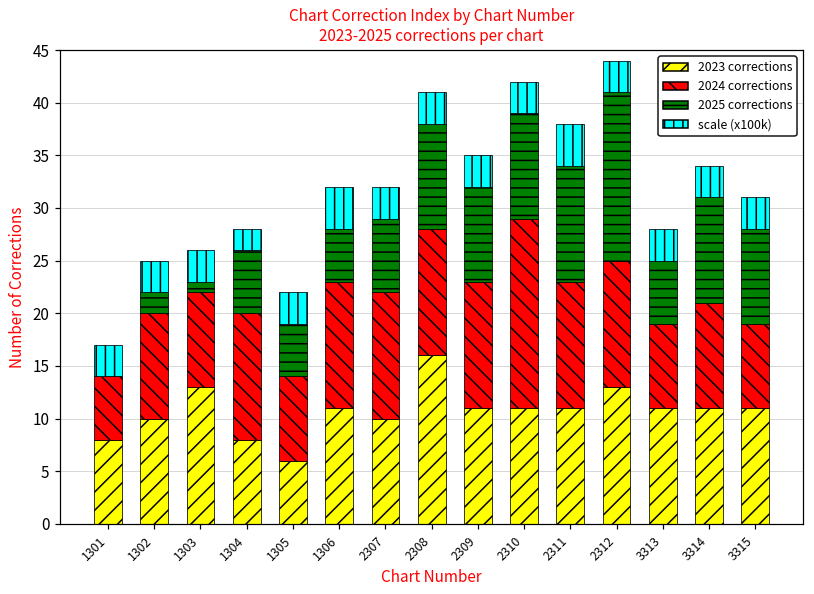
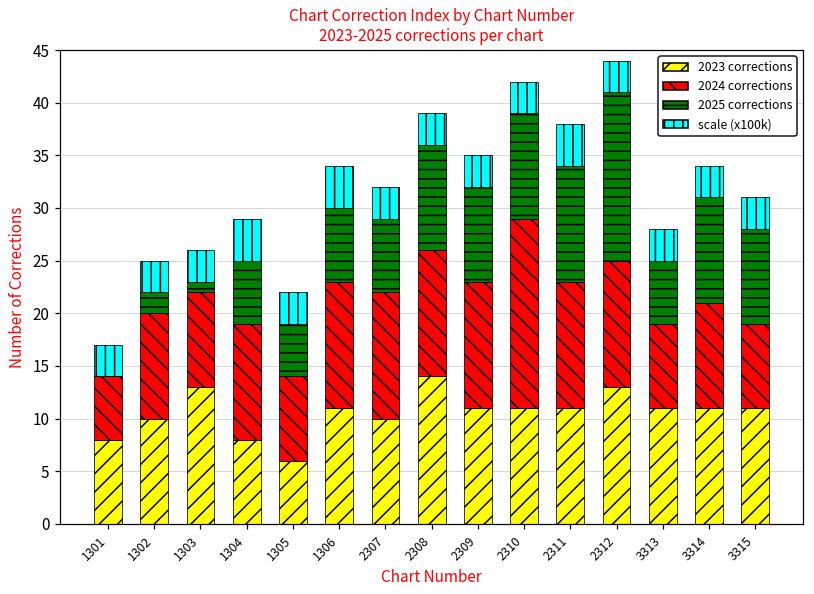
2024 corrections, 1304: 12 -> 11
scale (x100k), 1304: 2 -> 4
2025 corrections, 1306: 5 -> 7
2023 corrections, 2308: 16 -> 14
